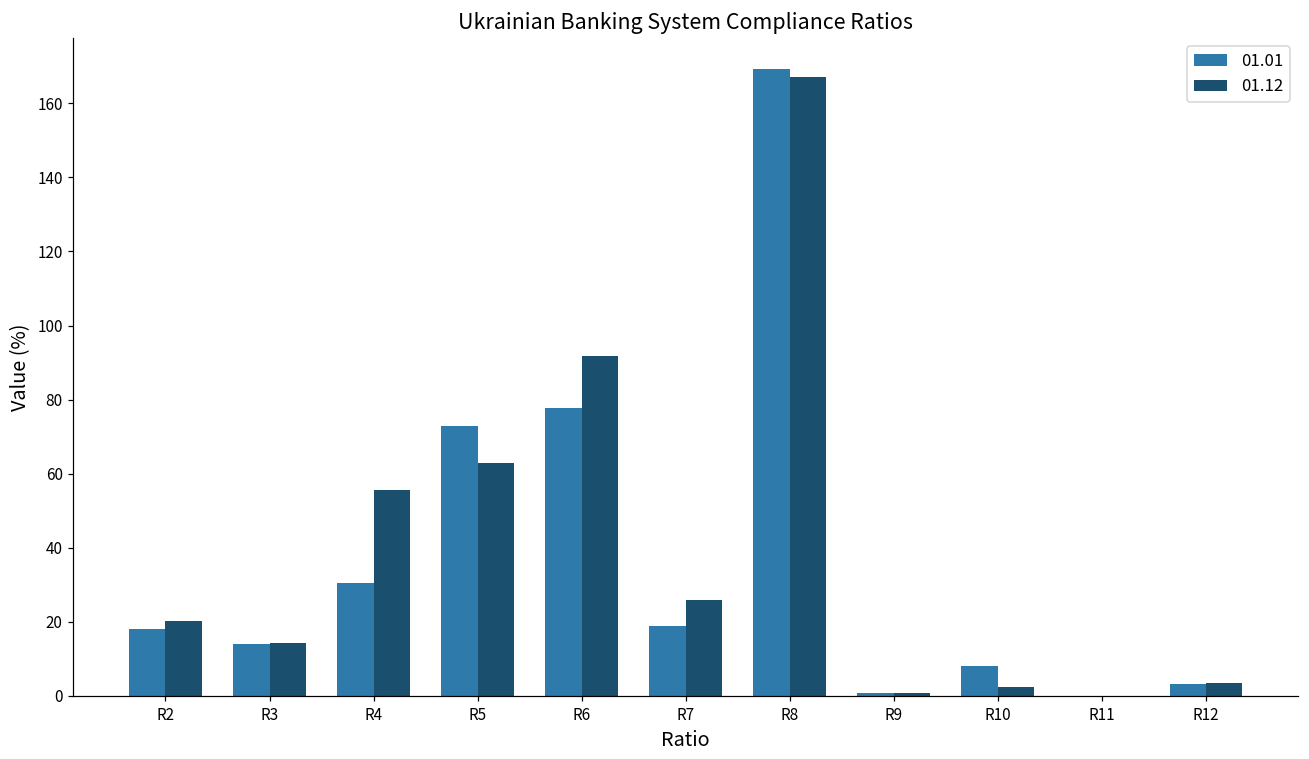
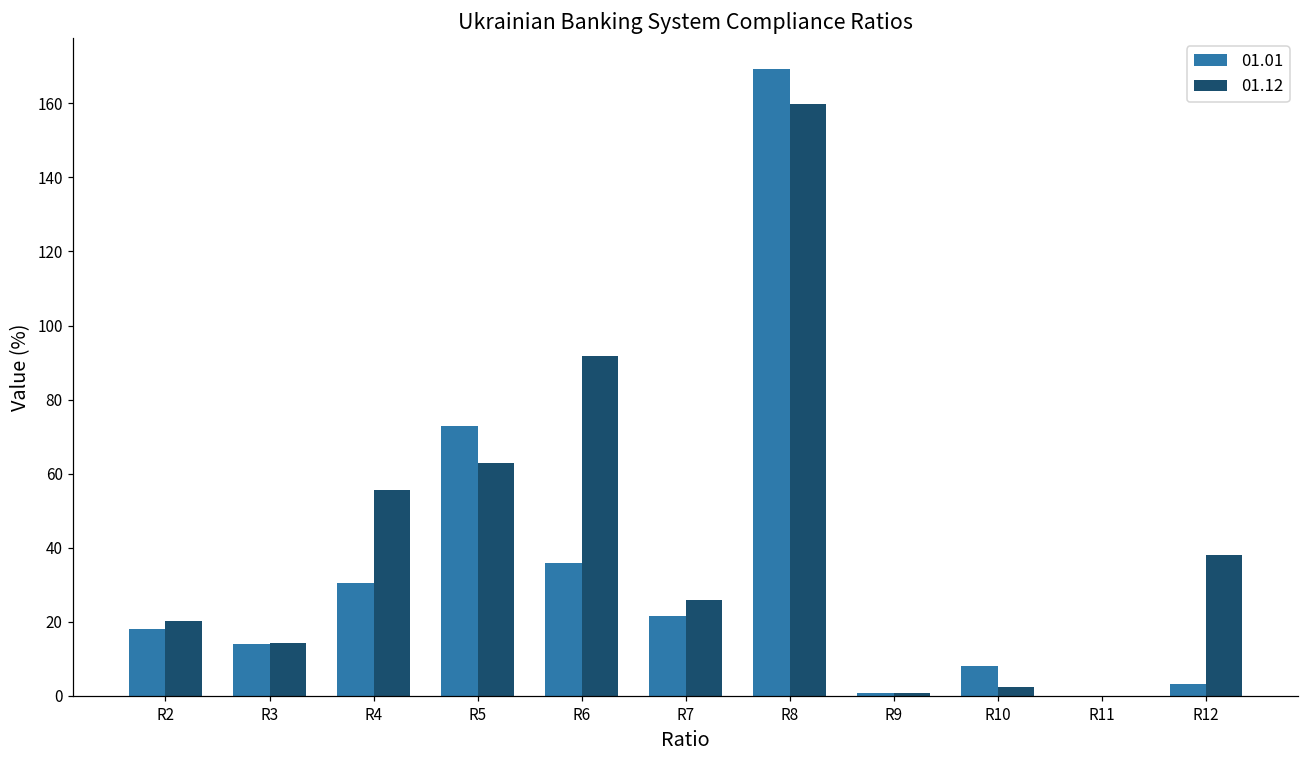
01.01, R6: 78 -> 36
01.01, R7: 19 -> 22
01.12, R8: 167 -> 160
01.12, R12: 3 -> 38
